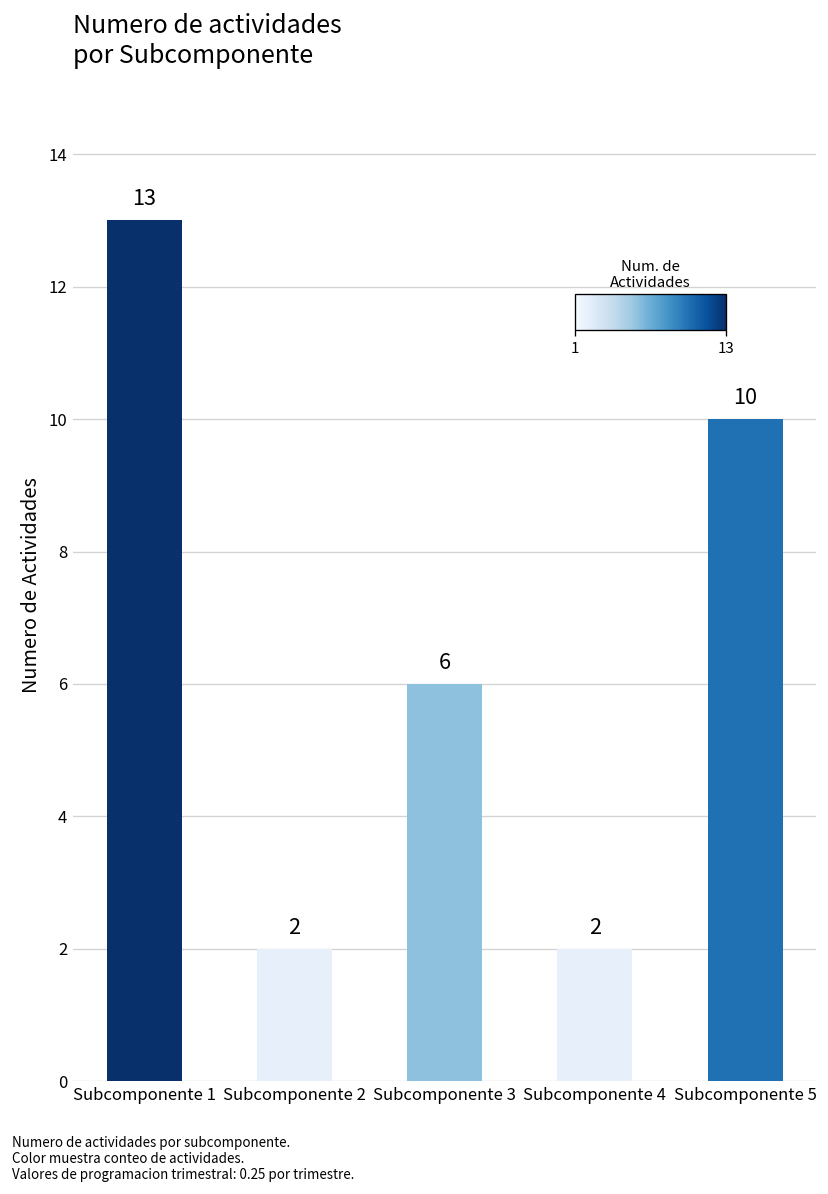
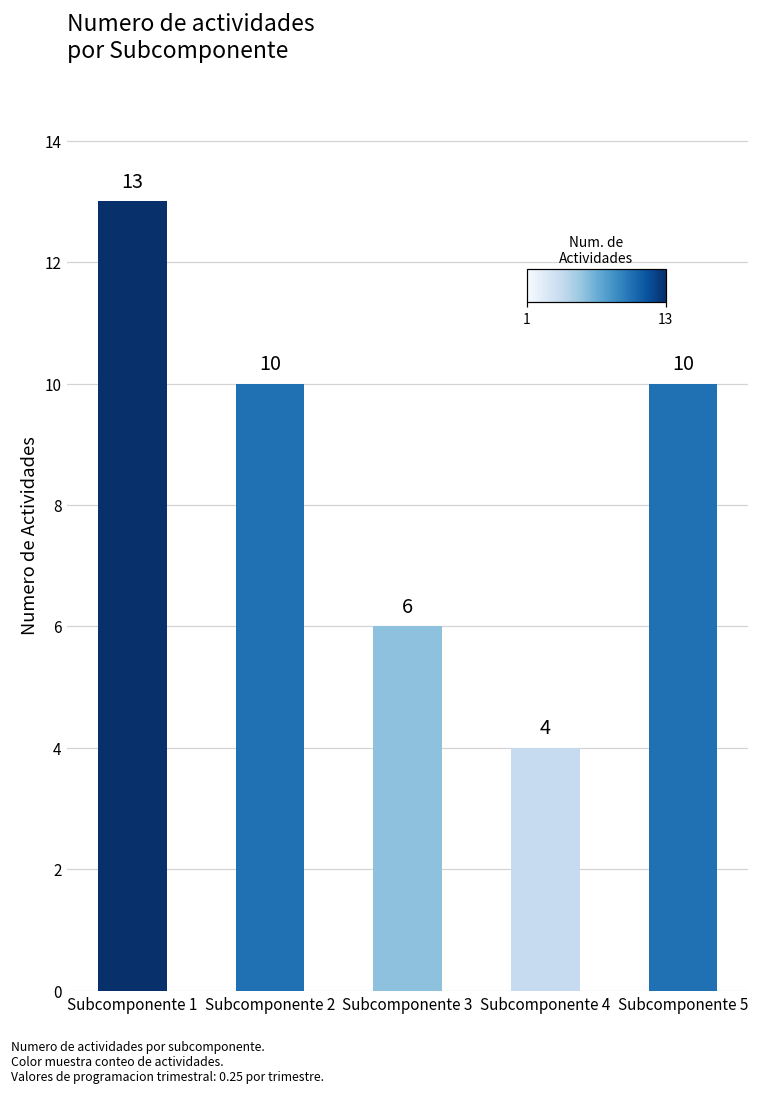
Subcomponente 2: 2 -> 10
Subcomponente 4: 2 -> 4
